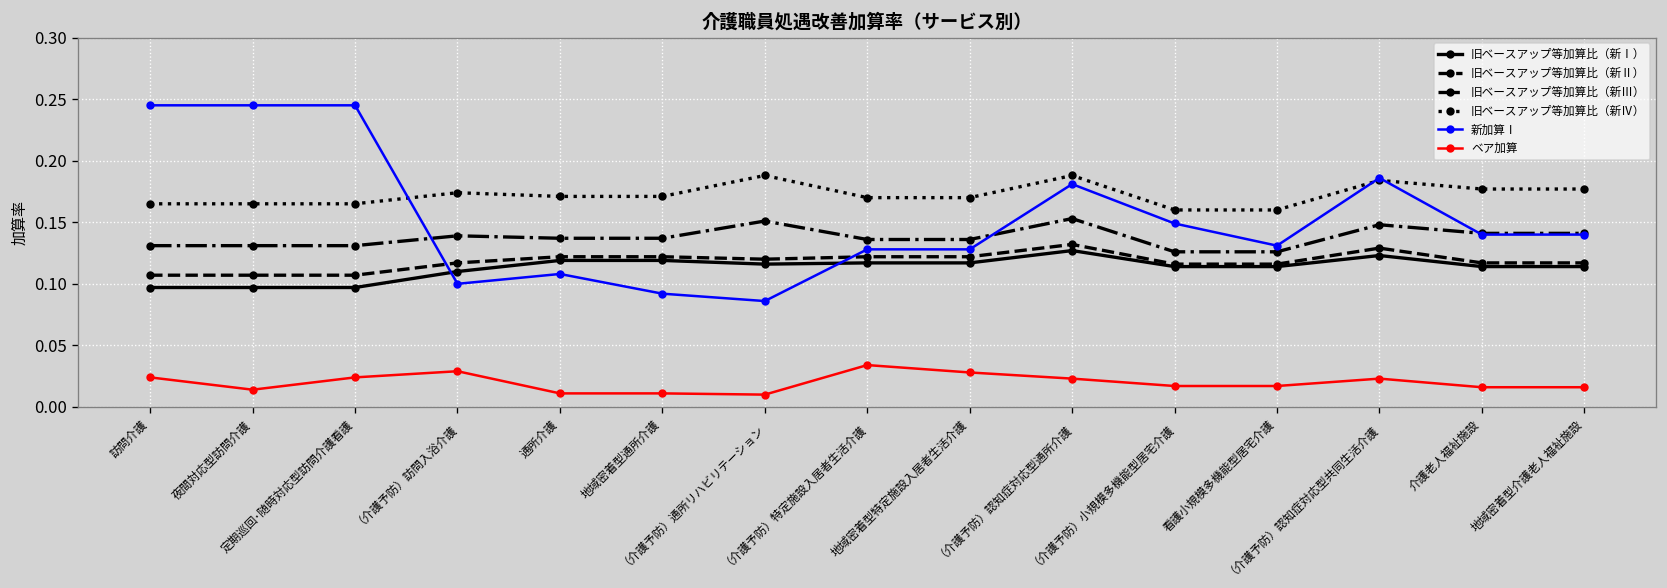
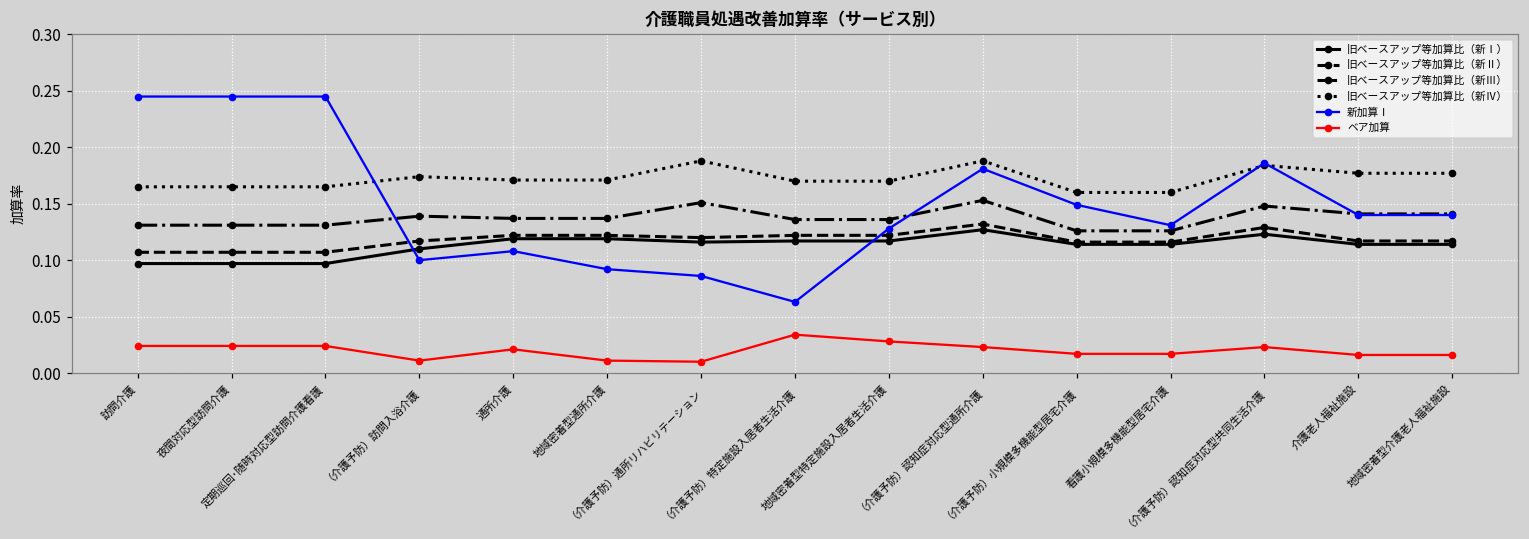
ベア加算, 夜間対応型訪問介護: 0.014 -> 0.024
ベア加算, （介護予防）訪問入浴介護: 0.029 -> 0.011
ベア加算, 通所介護: 0.011 -> 0.021
新加算Ⅰ, （介護予防）特定施設入居者生活介護: 0.128 -> 0.063
